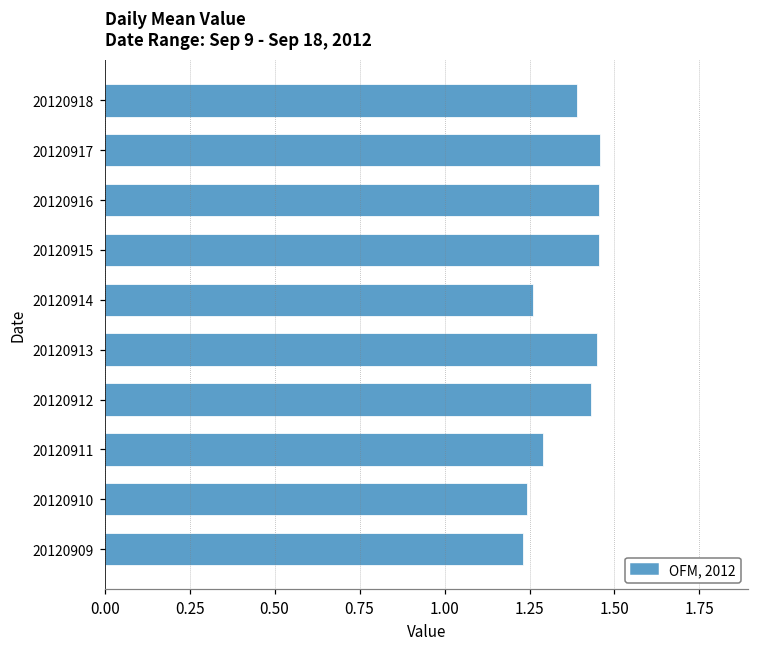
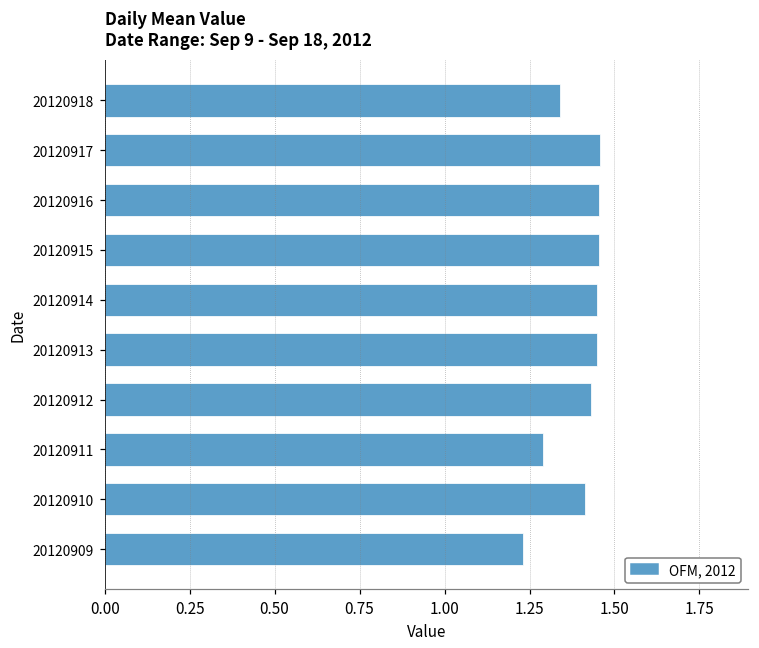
20120918: 1.39 -> 1.34
20120914: 1.26 -> 1.45
20120910: 1.24 -> 1.41
